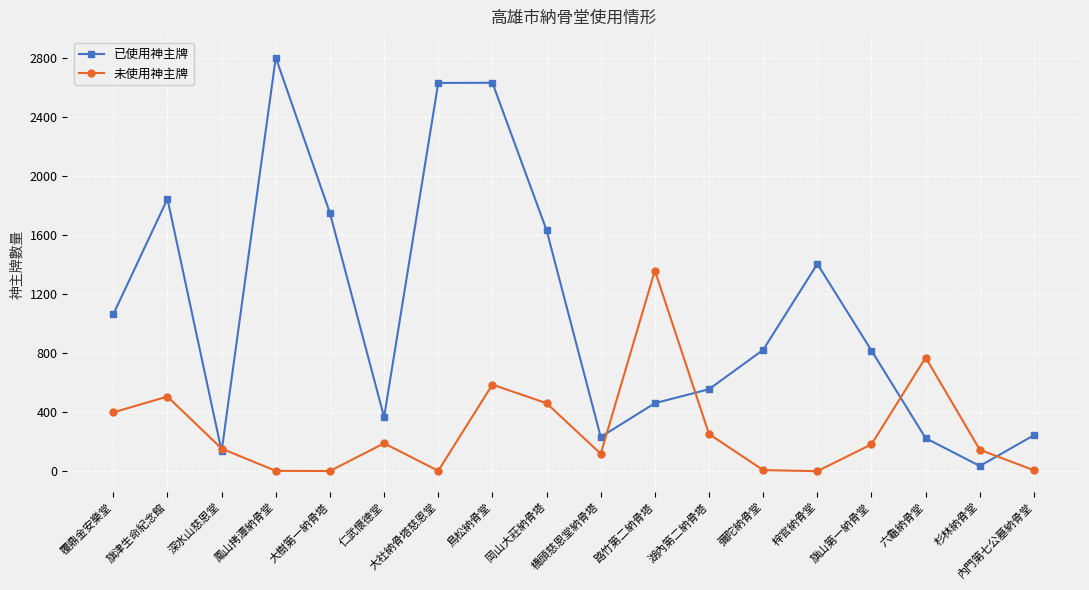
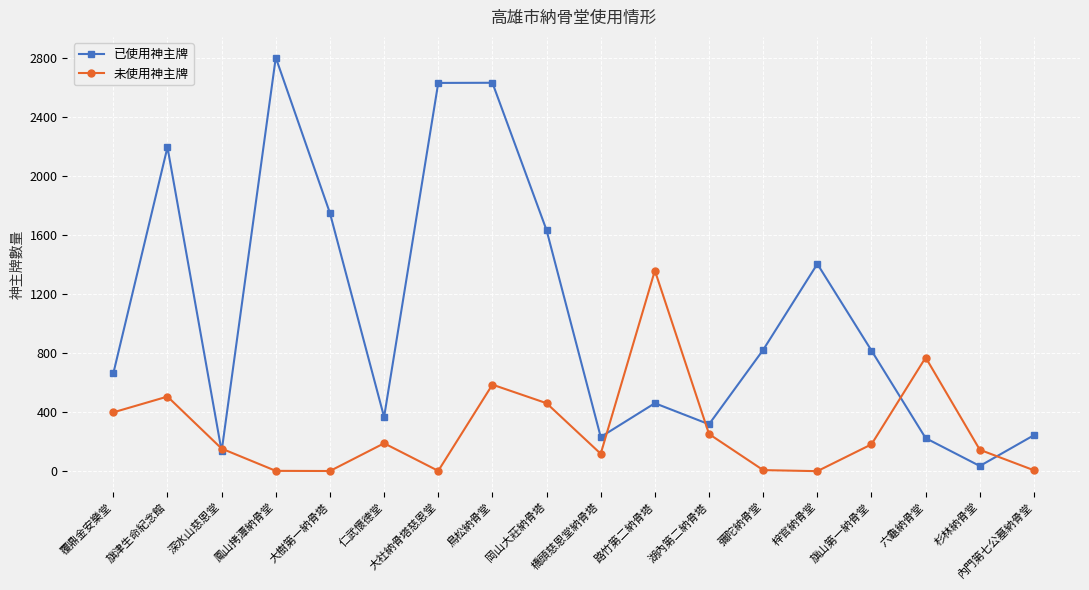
已使用神主牌, 覆鼎金安樂堂: 1060 -> 660
已使用神主牌, 旗津生命紀念館: 1850 -> 2200
已使用神主牌, 湖內第二納骨塔: 560 -> 320
